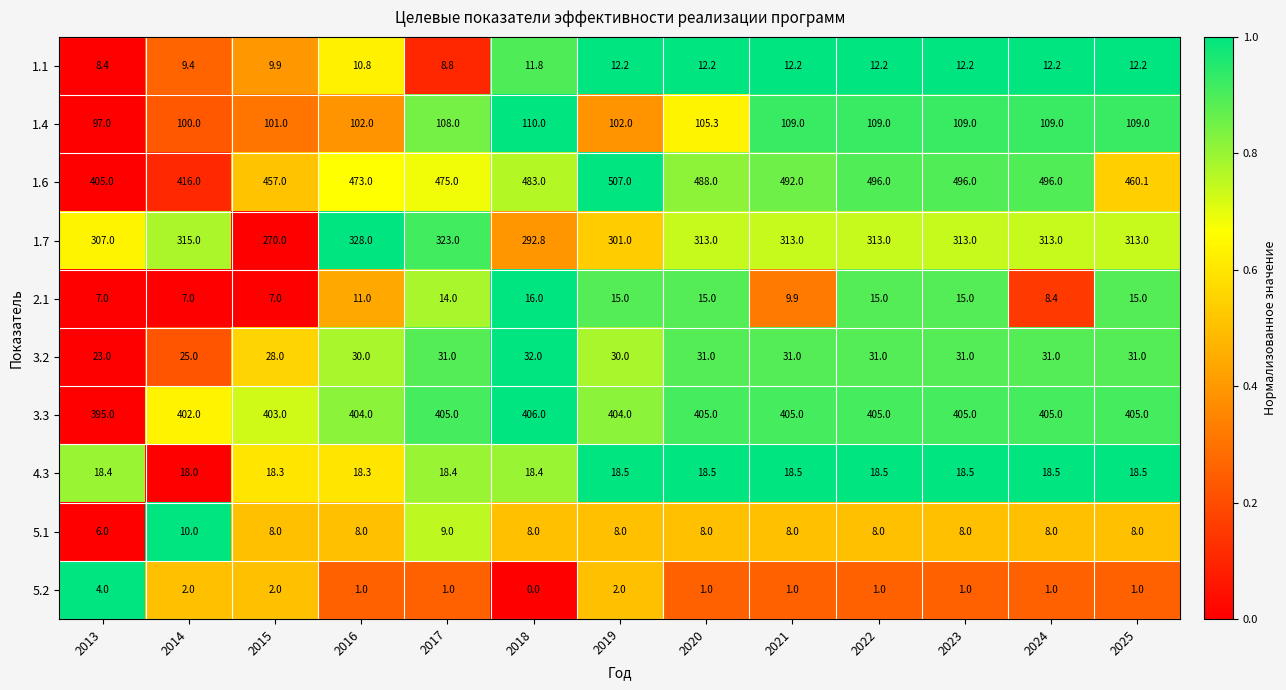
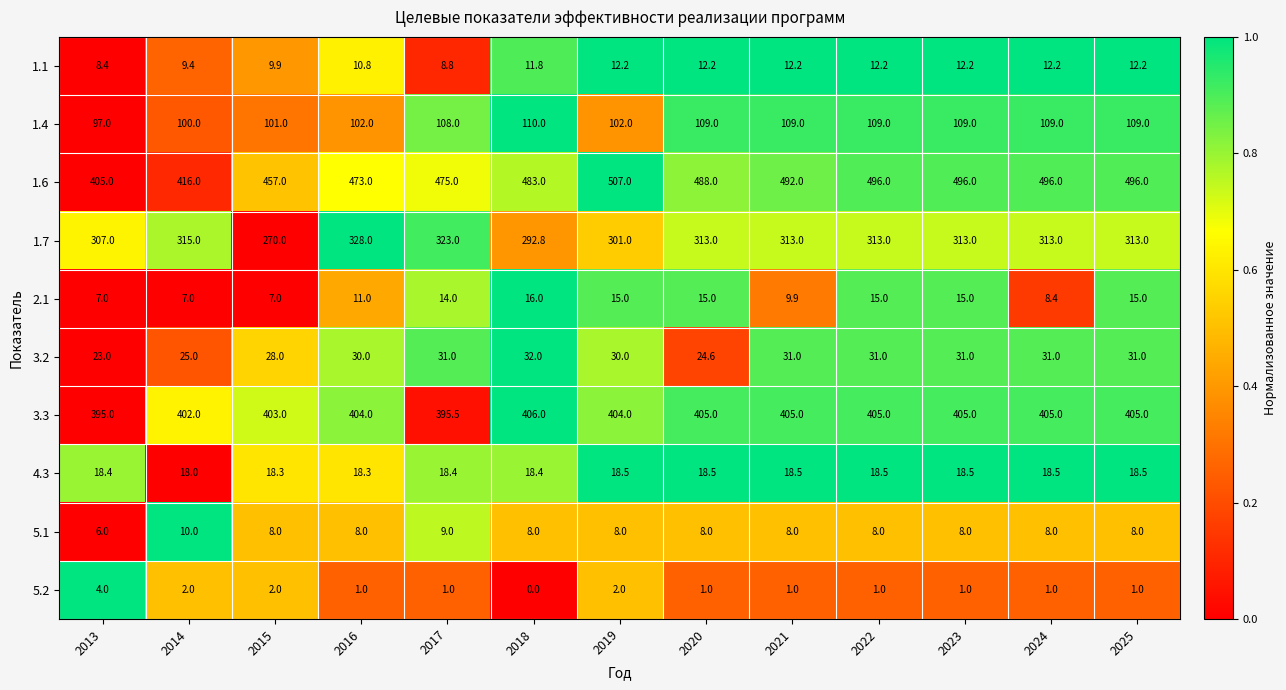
1.4, 2020: 105.3 -> 109.0
1.6, 2025: 460.1 -> 496.0
3.2, 2020: 31.0 -> 24.6
3.3, 2017: 405.0 -> 395.5
